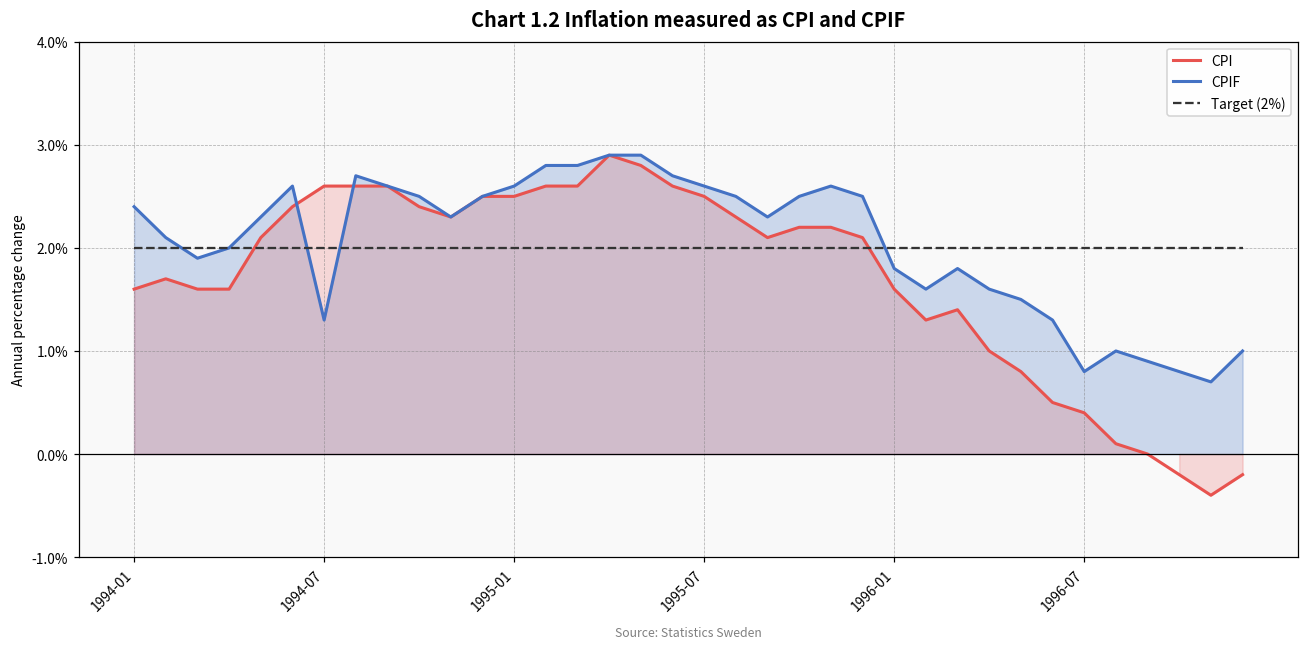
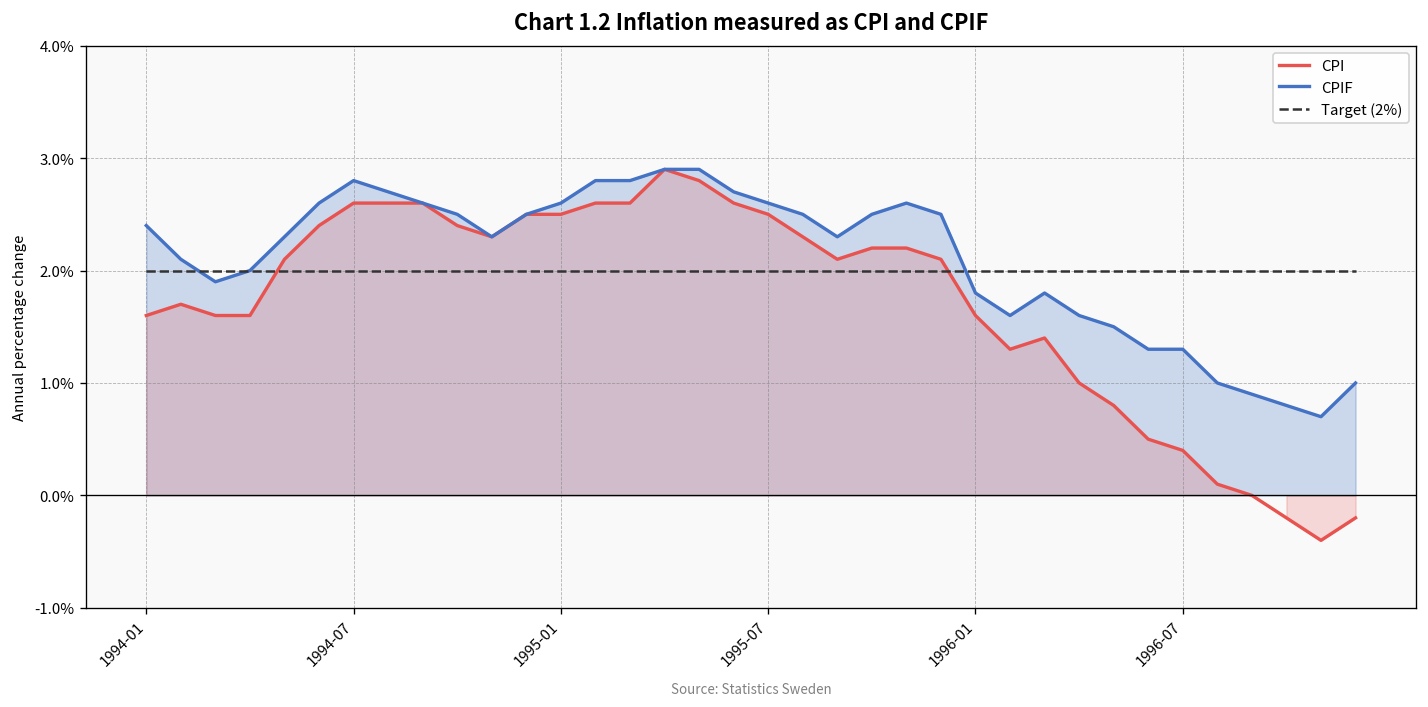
CPIF, 1994-07: 1.3% -> 2.8%
CPIF, 1996-07: 0.8% -> 1.3%
